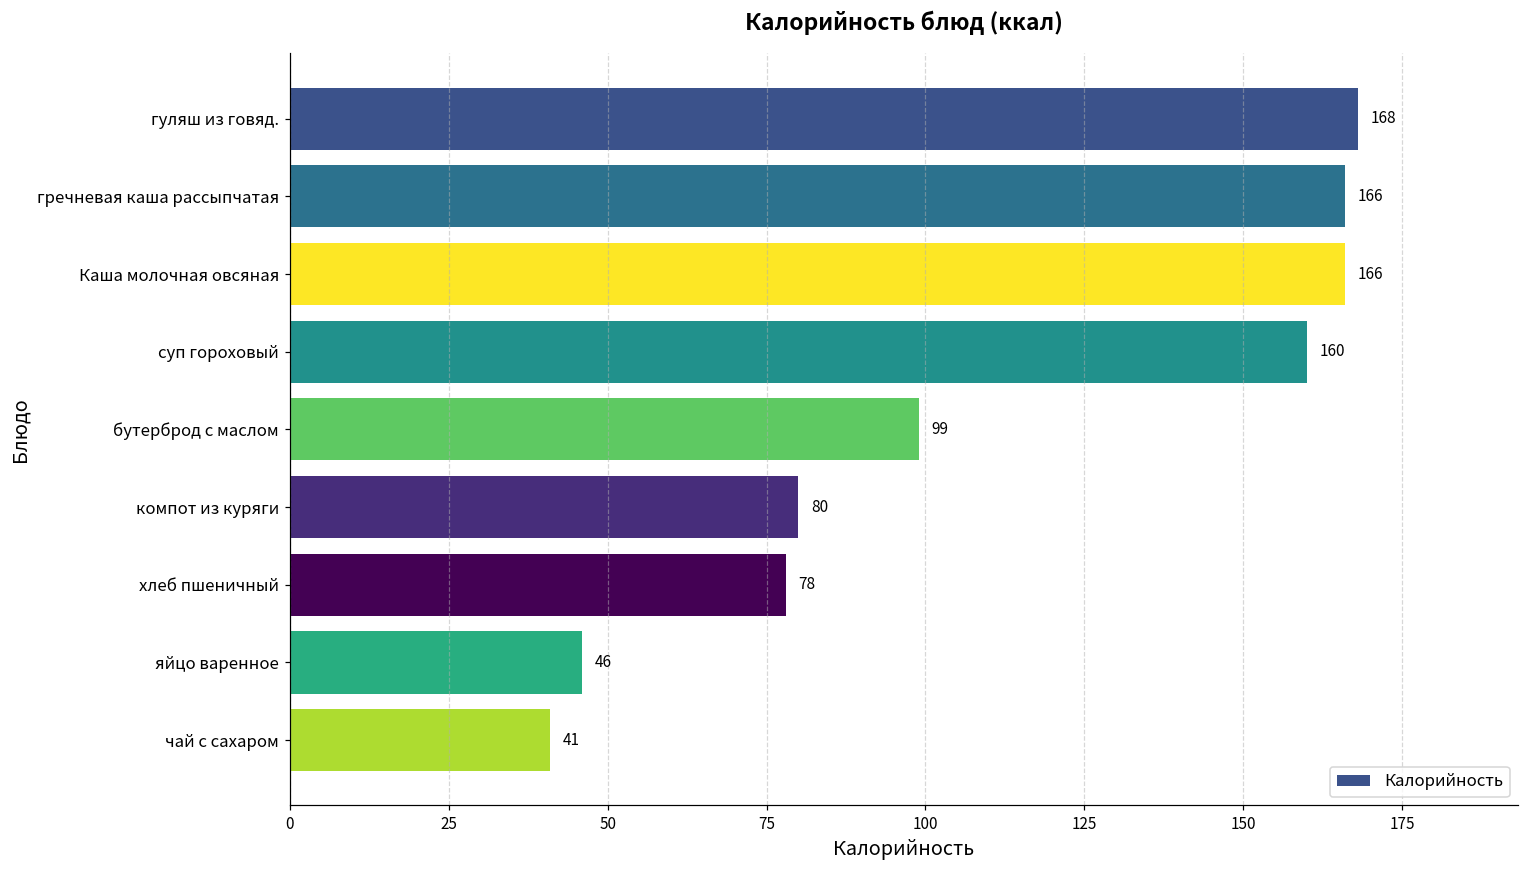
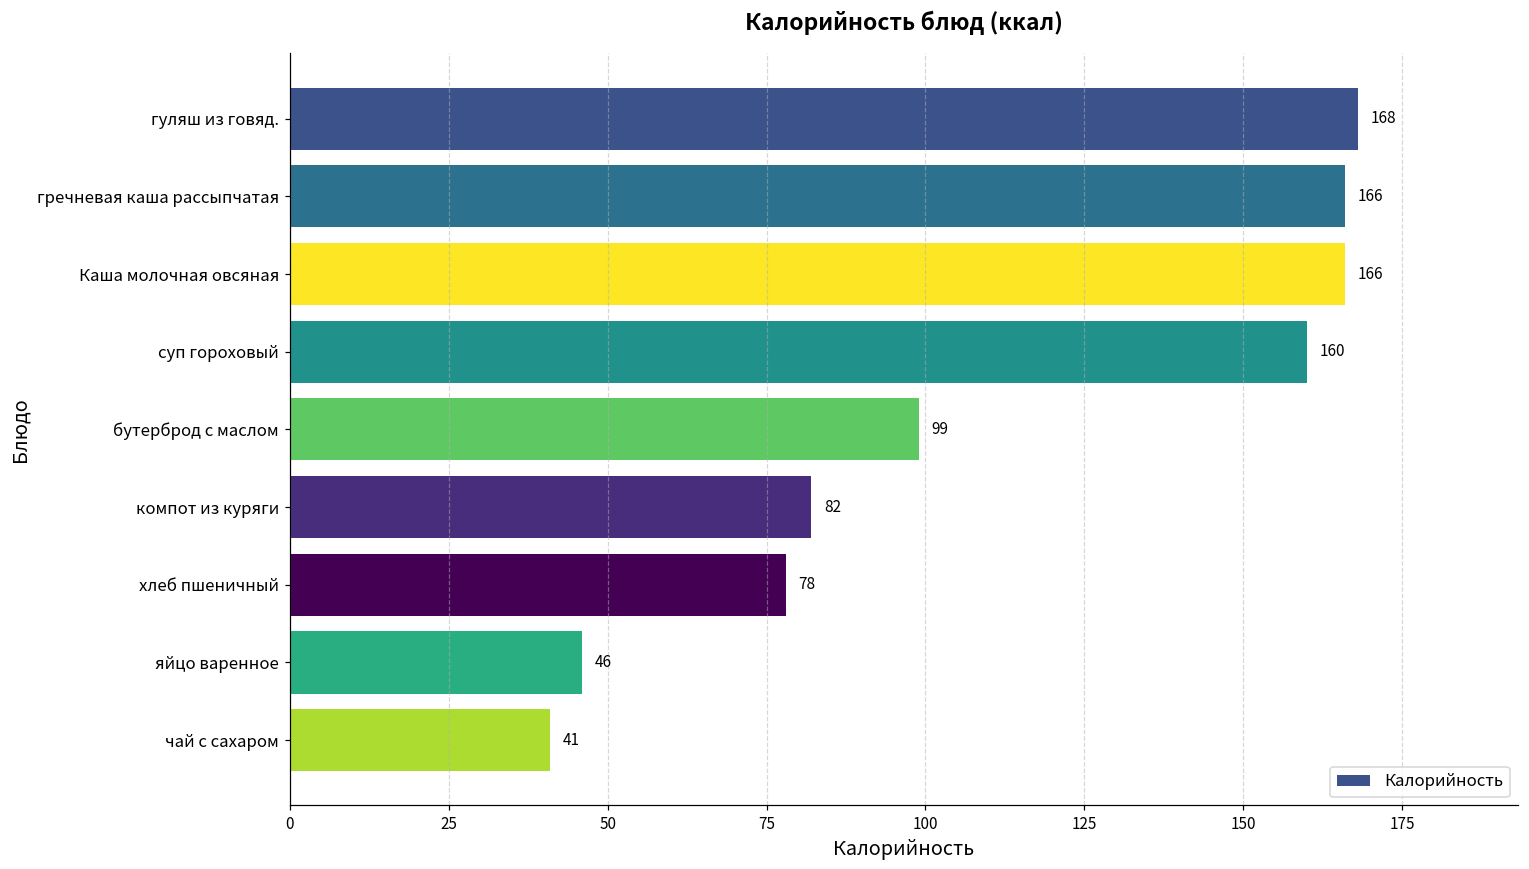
компот из куряги: 80 -> 82
